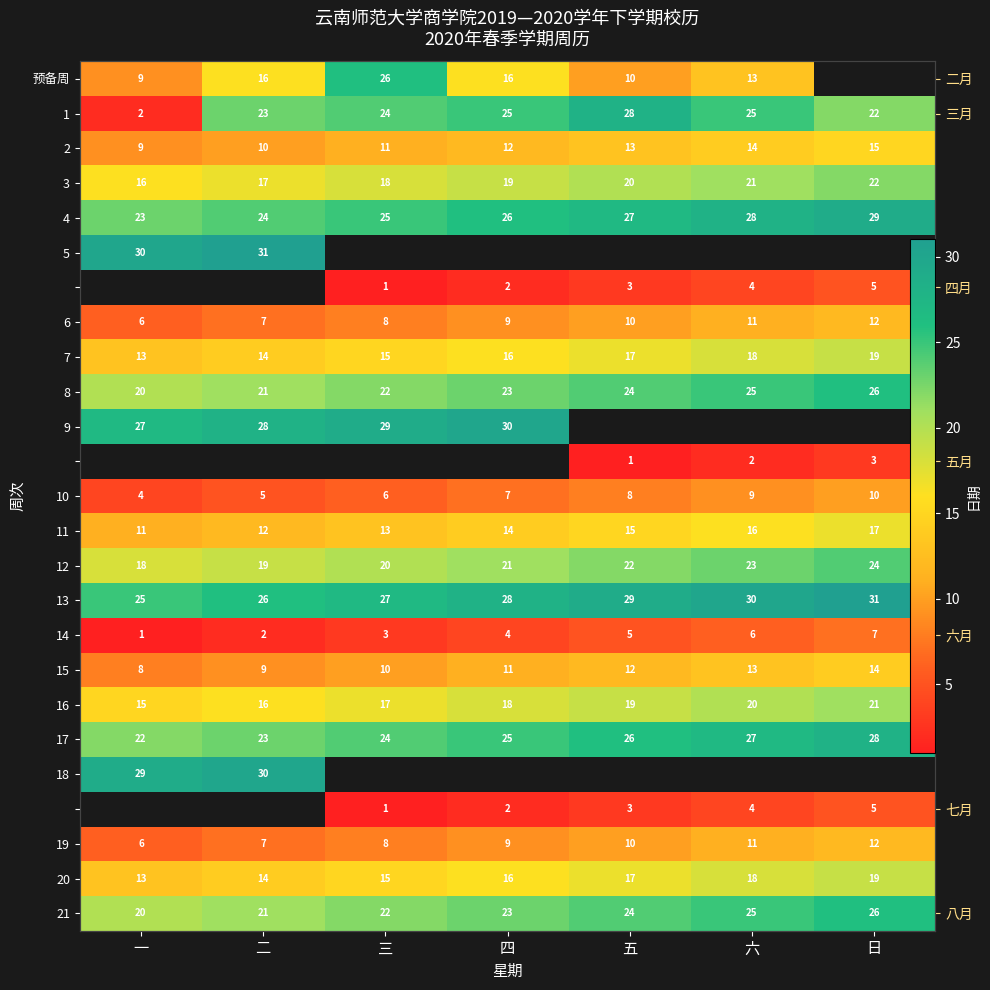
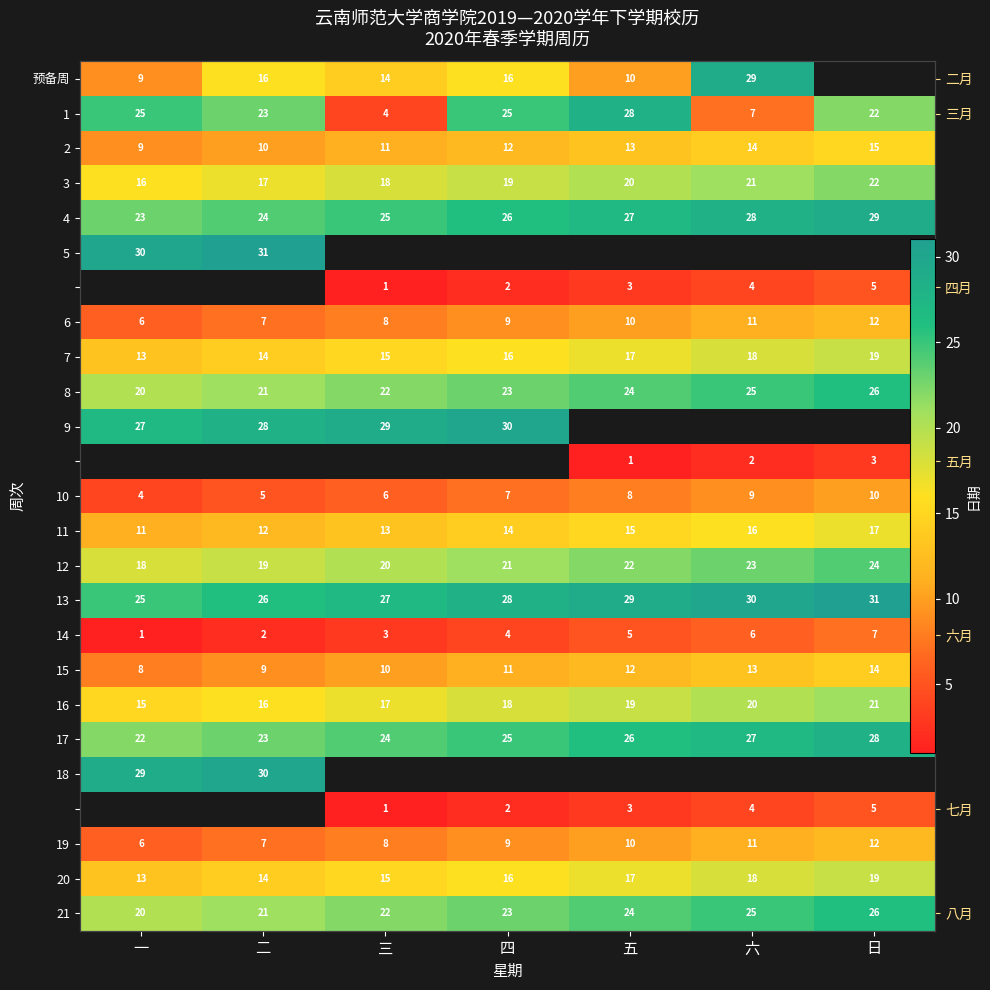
预备周, 三: 26 -> 14
预备周, 六: 13 -> 29
1, 一: 2 -> 25
1, 三: 24 -> 4
1, 六: 25 -> 7
